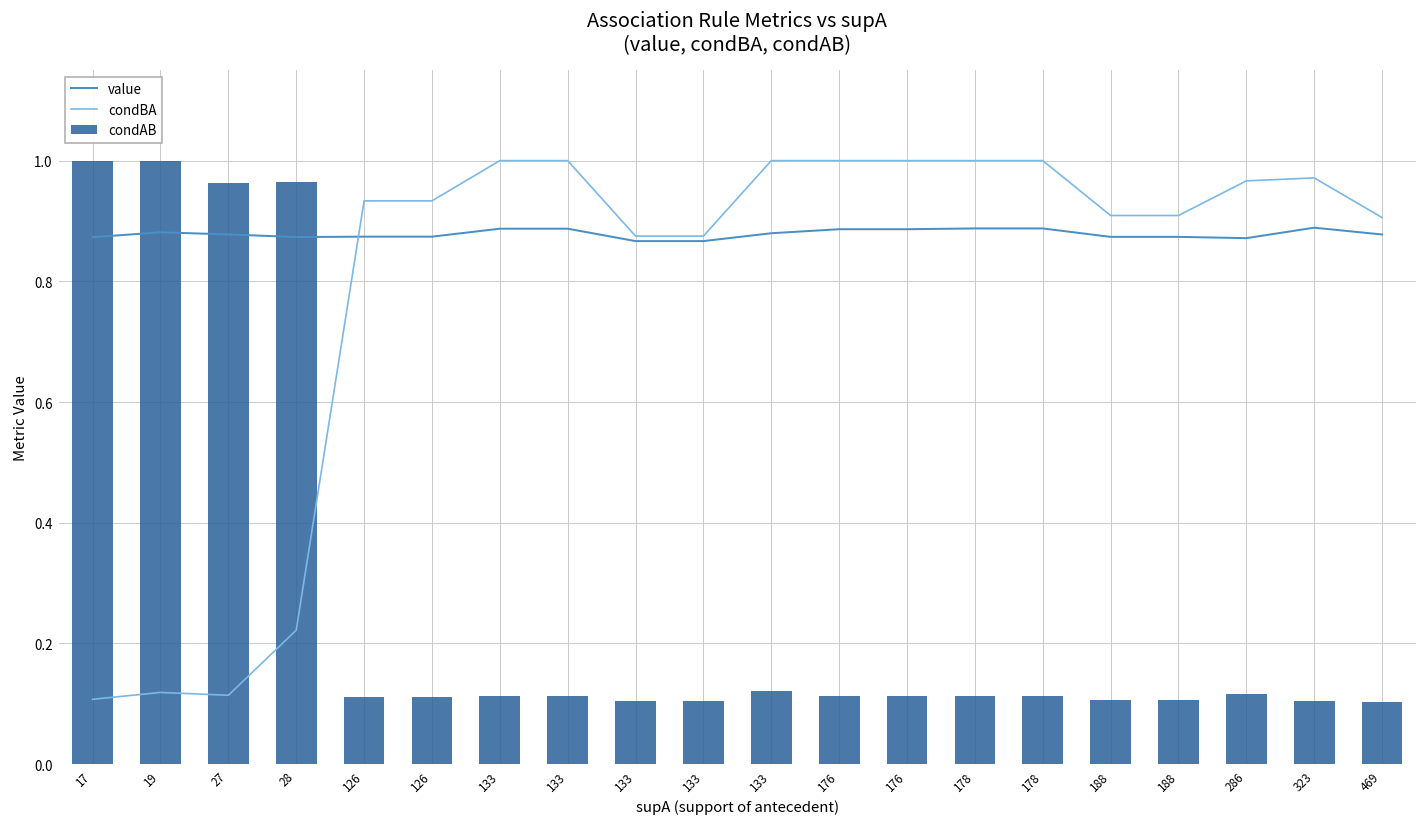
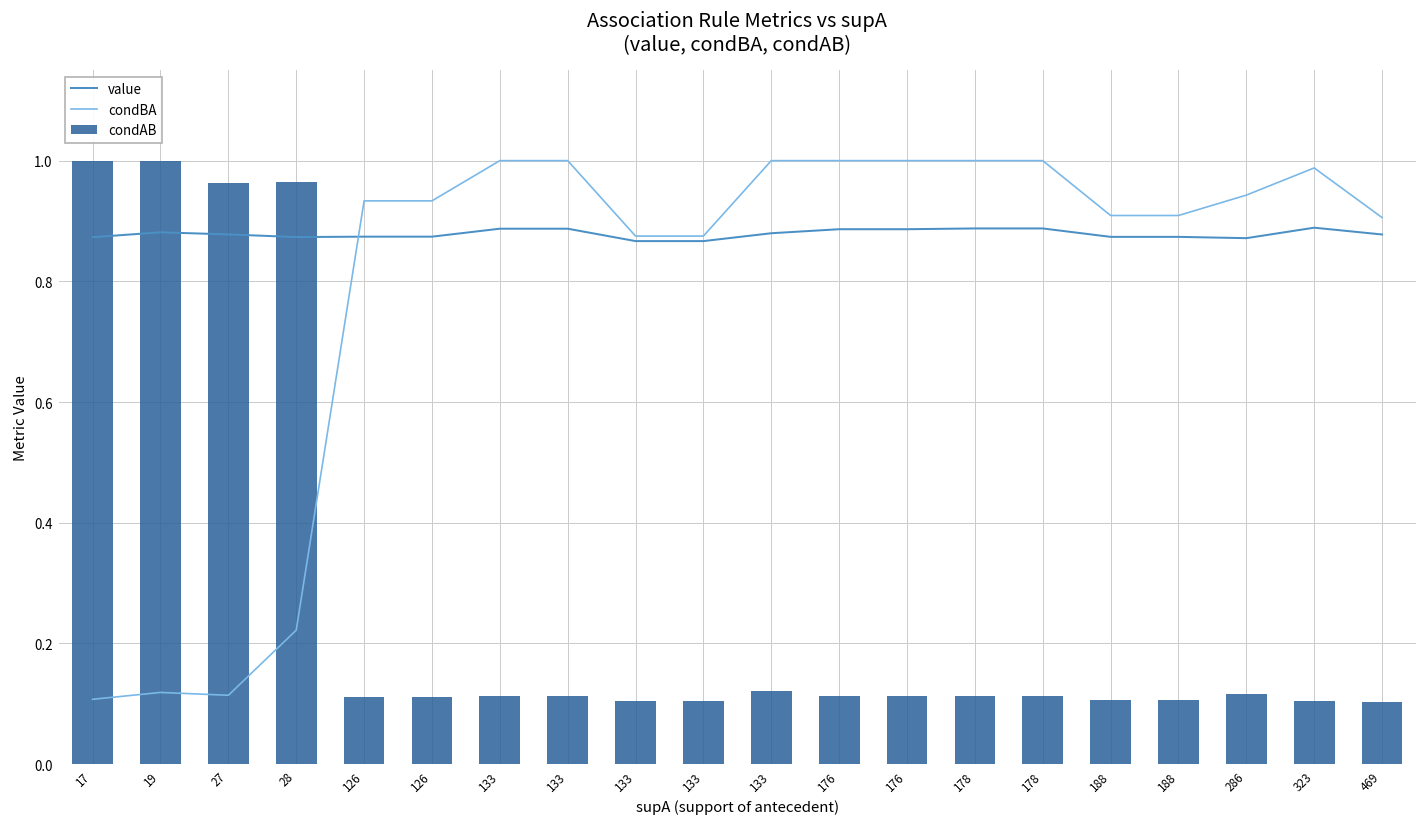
condBA, 286: 0.97 -> 0.94
condBA, 323: 0.97 -> 0.99
